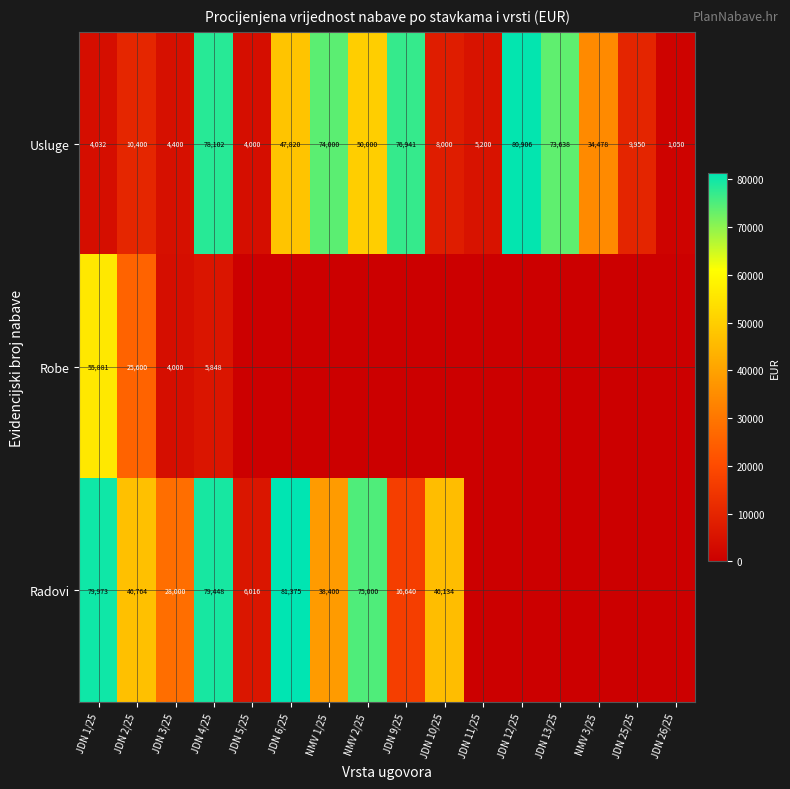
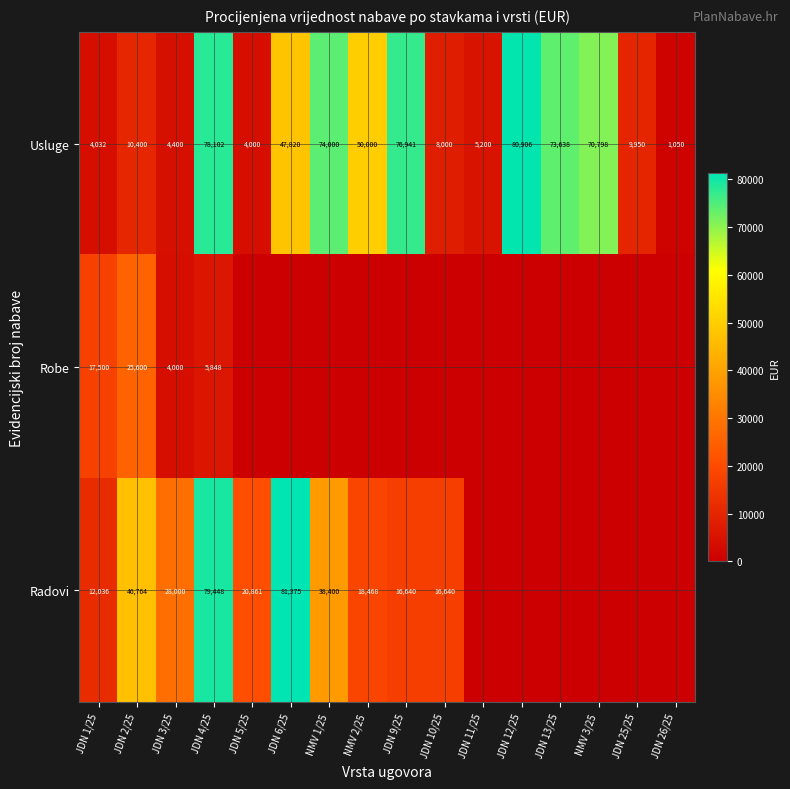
Usluge, NMV 3/25: 34,478 -> 70,798
Robe, JDN 1/25: 55,881 -> 17,500
Radovi, JDN 1/25: 79,973 -> 12,036
Radovi, JDN 5/25: 6,016 -> 20,861
Radovi, NMV 2/25: 75,000 -> 18,468
Radovi, JDN 10/25: 46,134 -> 16,640
